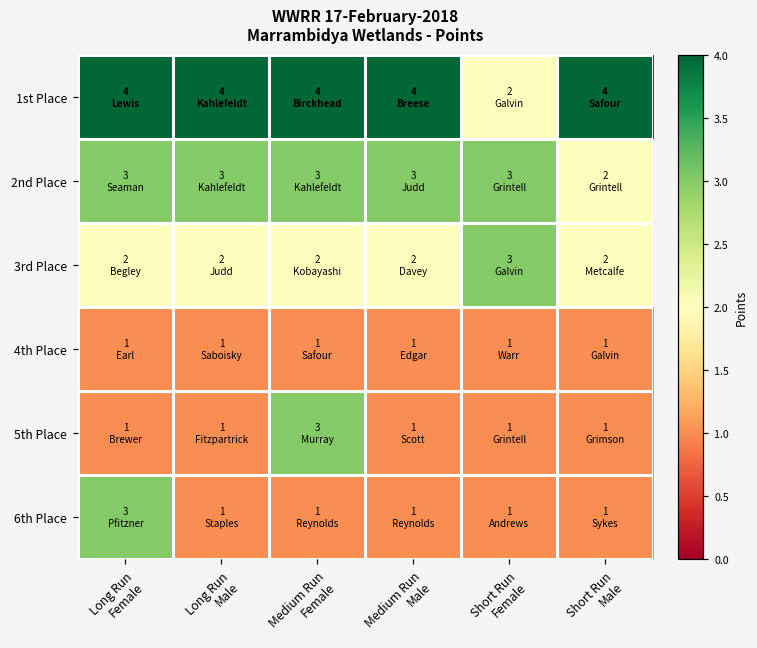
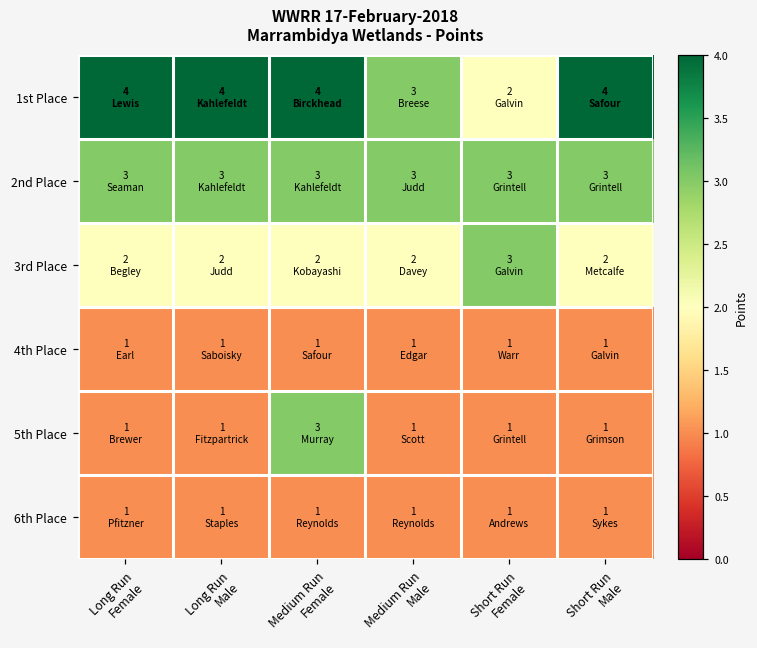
1st Place, Medium Run Male: 4 -> 3
2nd Place, Short Run Male: 2 -> 3
6th Place, Long Run Female: 3 -> 1
